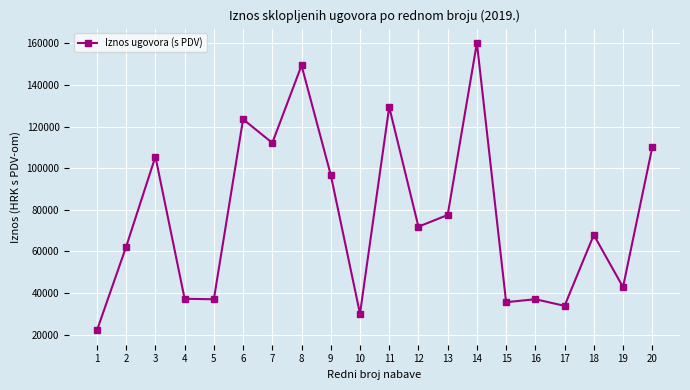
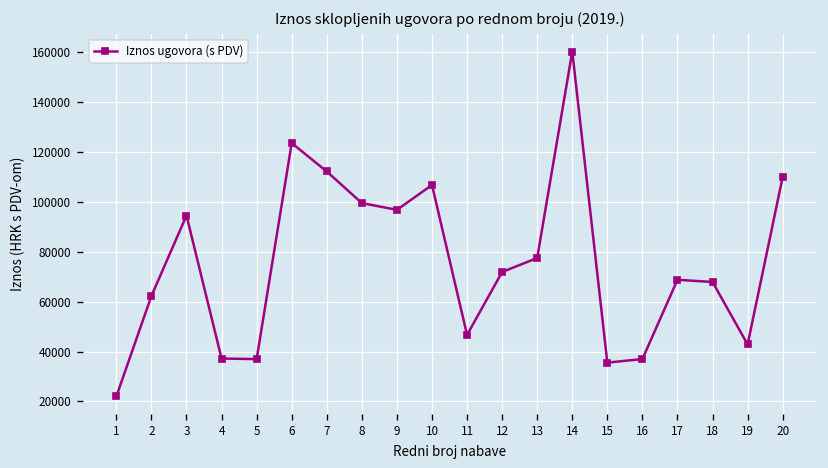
3: 106000 -> 95000
8: 149000 -> 99000
10: 30000 -> 107000
11: 129000 -> 47000
17: 34000 -> 69000
